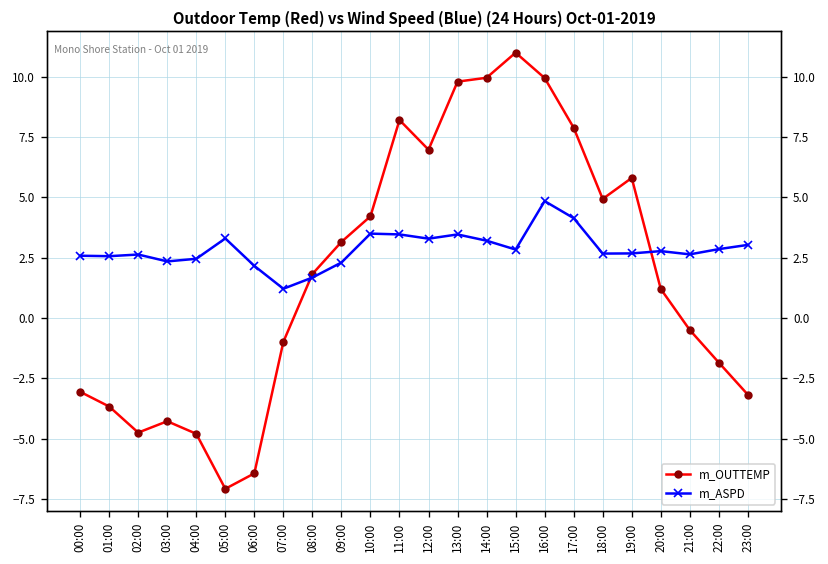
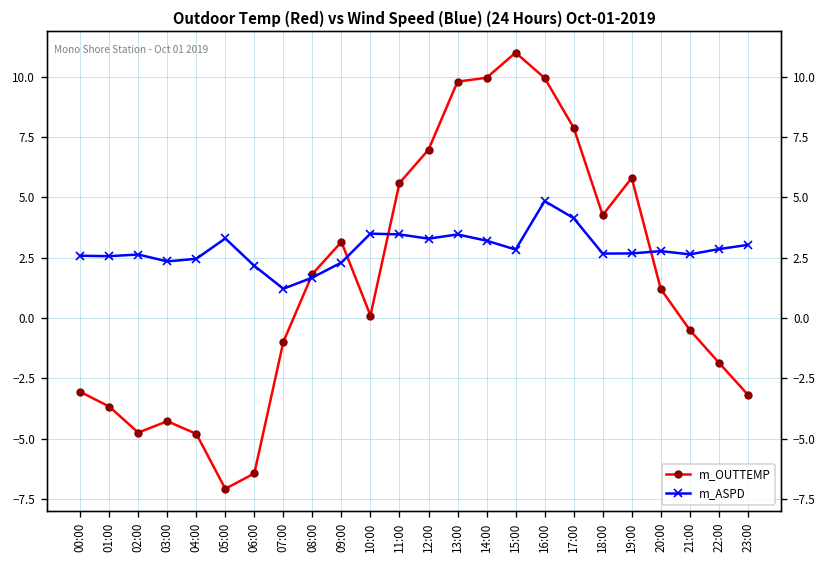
m_OUTTEMP, 10:00: 4.2 -> 0.1
m_OUTTEMP, 11:00: 8.2 -> 5.6
m_OUTTEMP, 18:00: 4.9 -> 4.3
